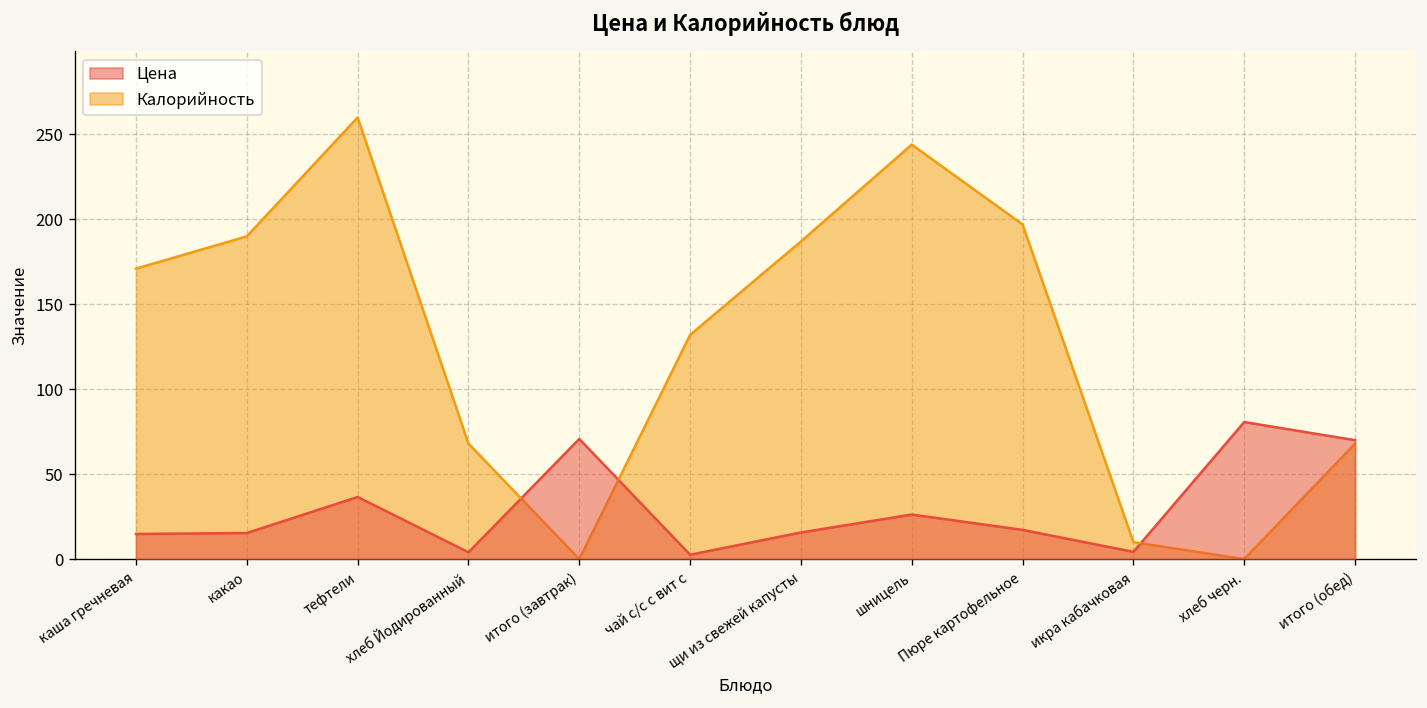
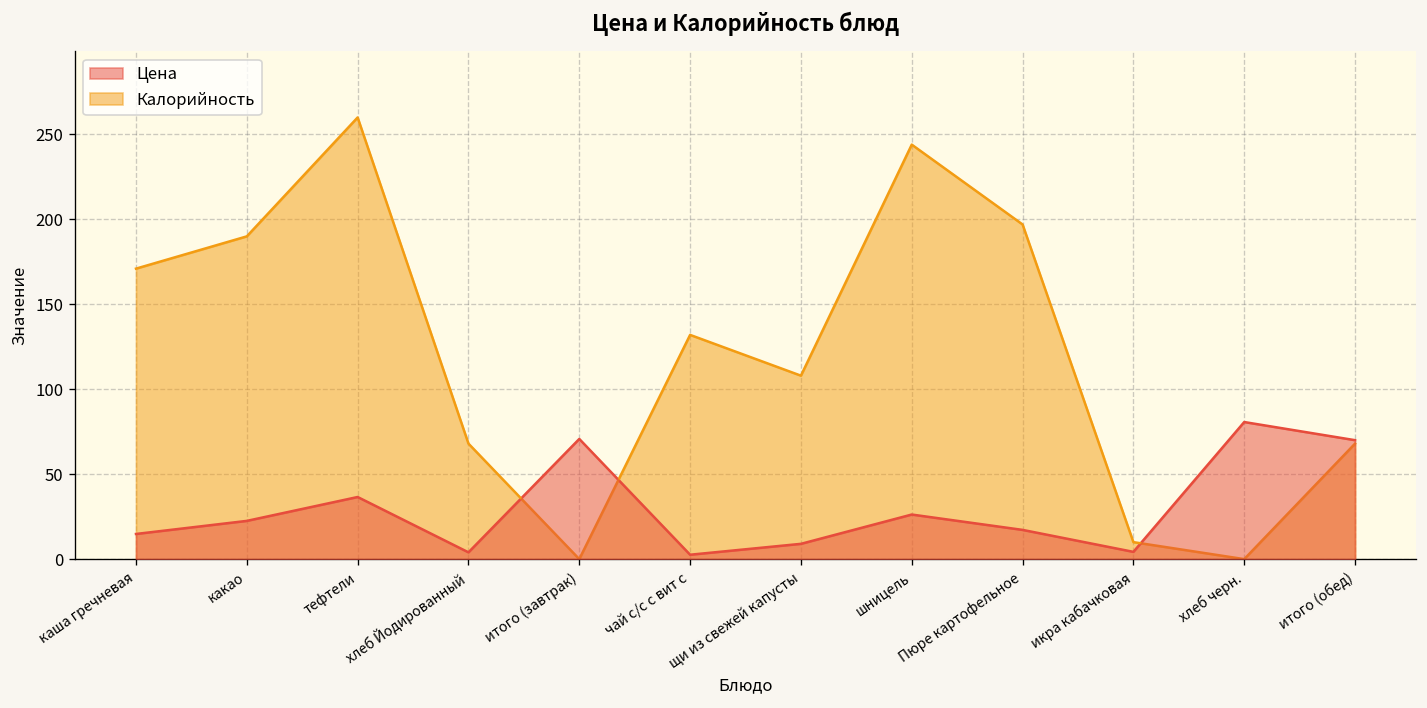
Цена, какао: 15 -> 23
Цена, щи из свежей капусты: 16 -> 9
Калорийность, щи из свежей капусты: 187 -> 108
